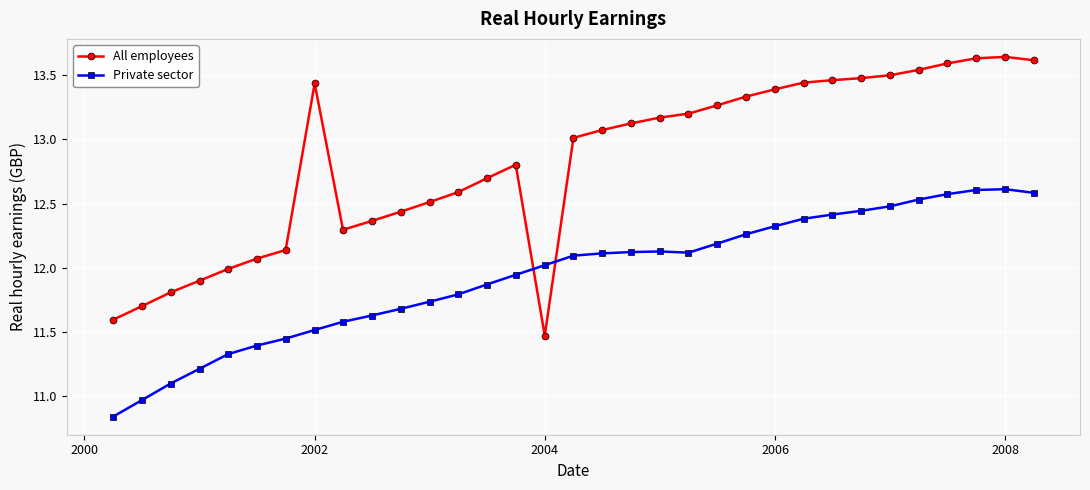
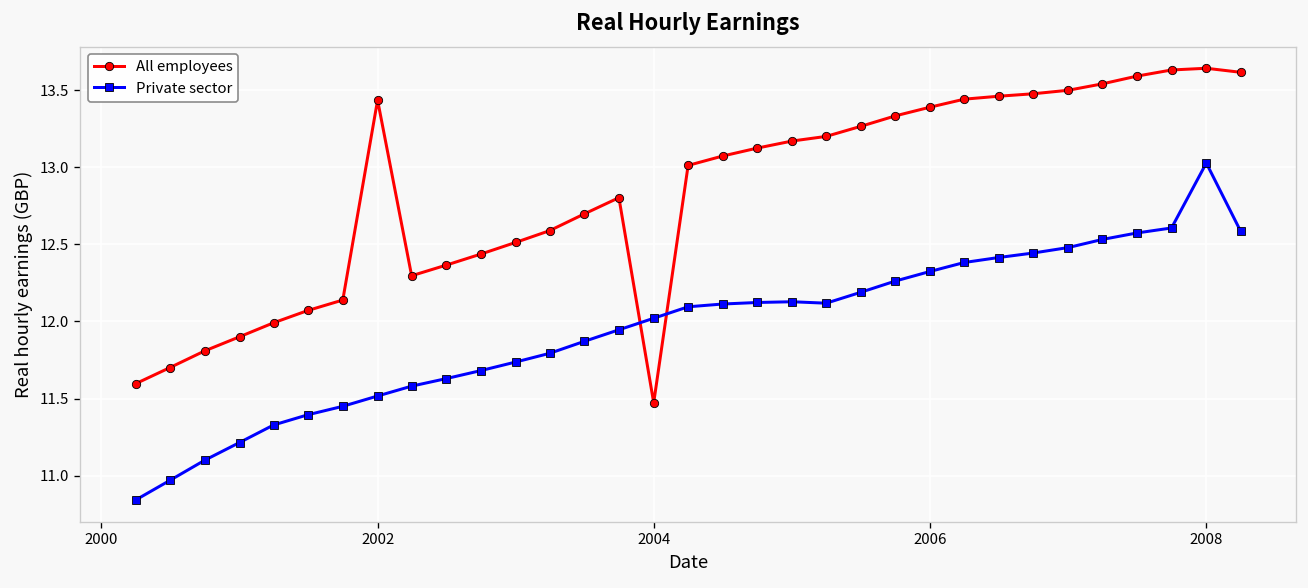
Private sector, 2008: 12.61 -> 13.03
